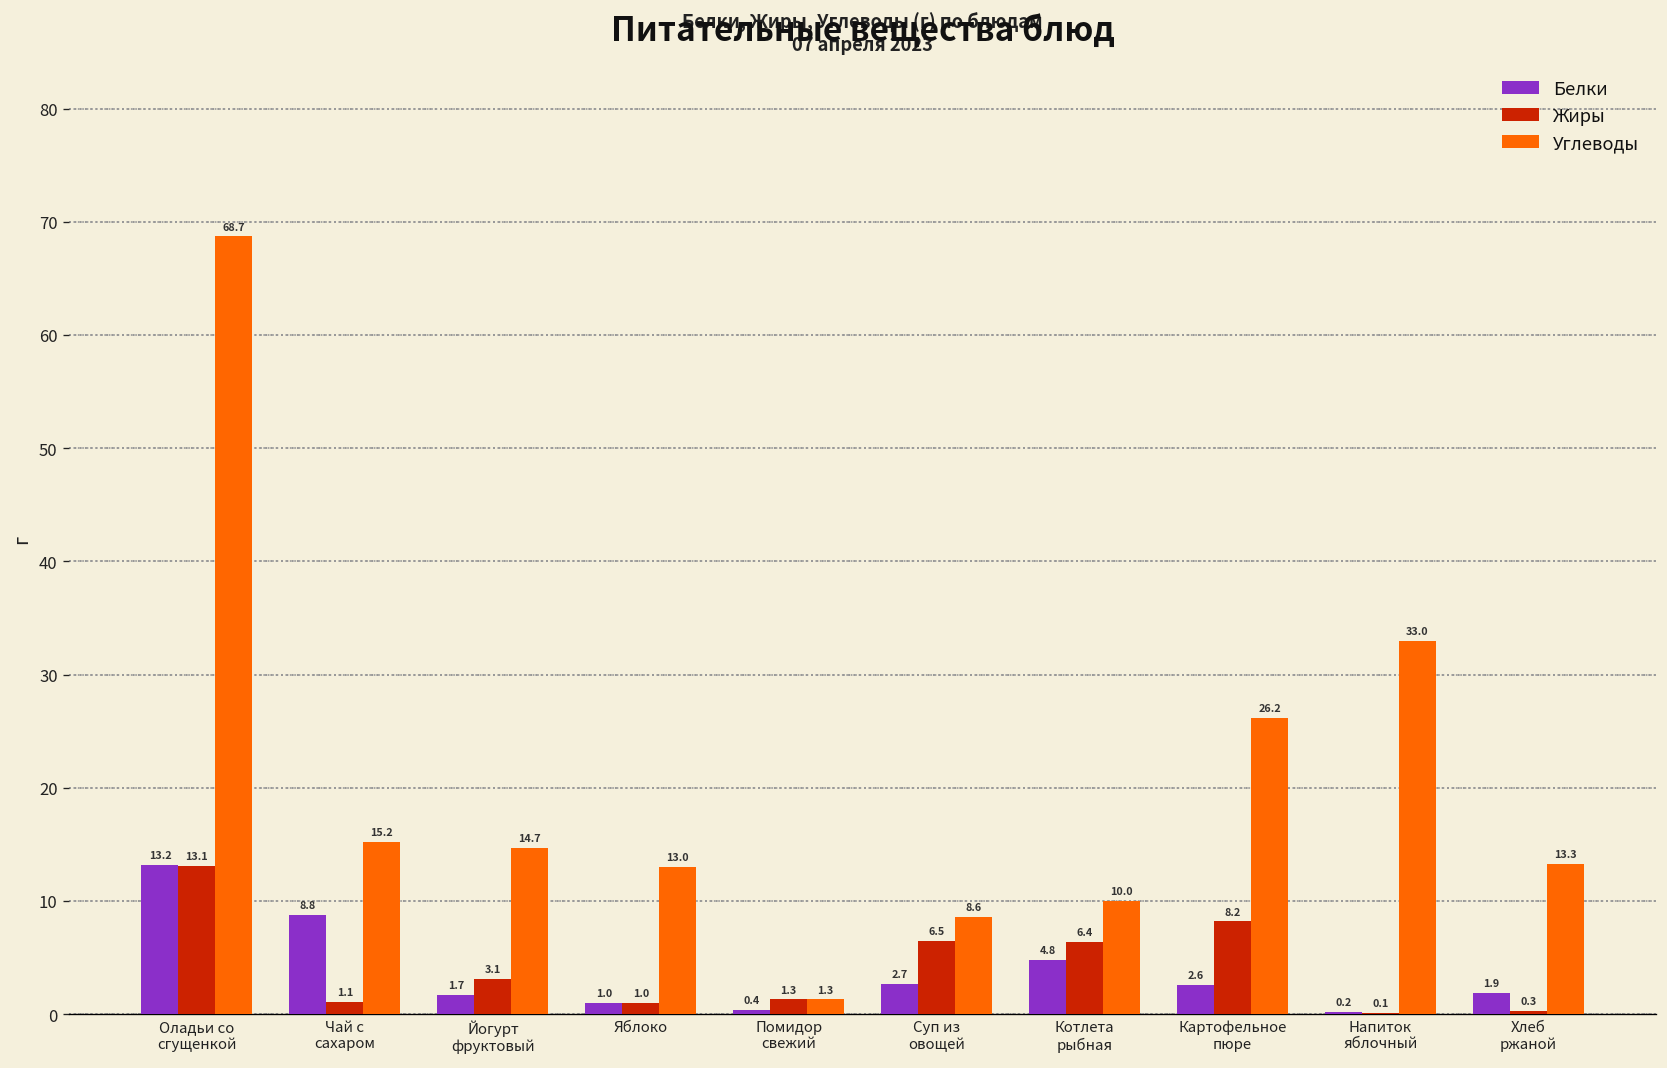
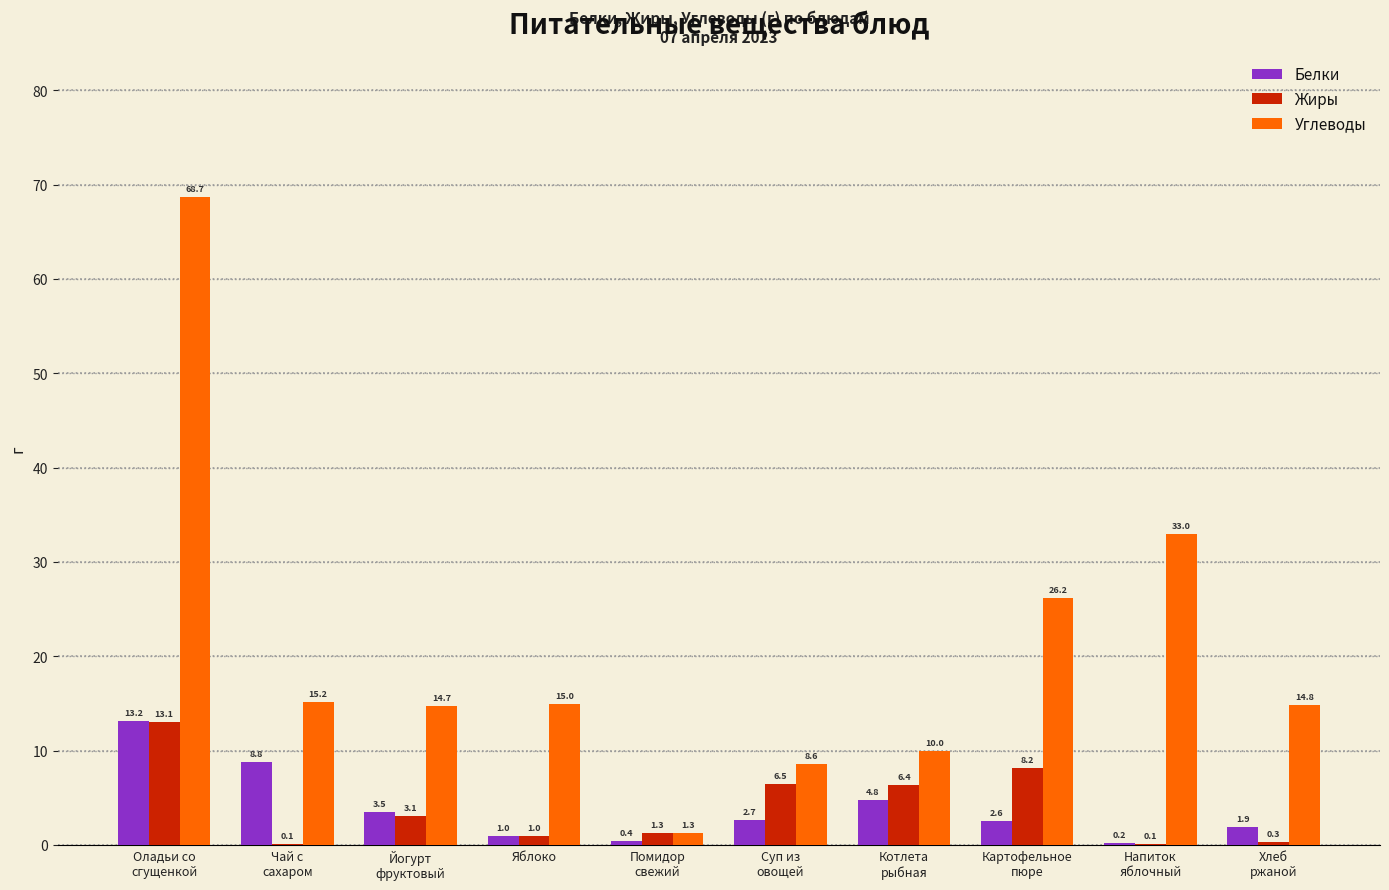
Жиры, Чай с сахаром: 1.1 -> 0.1
Белки, Йогурт фруктовый: 1.7 -> 3.5
Углеводы, Яблоко: 13.0 -> 15.0
Углеводы, Хлеб ржаной: 13.3 -> 14.8
